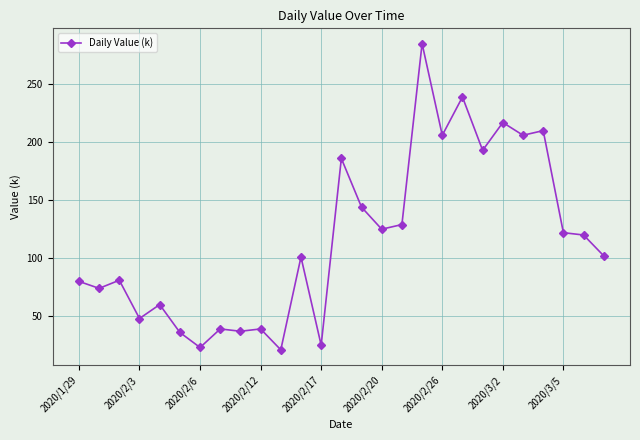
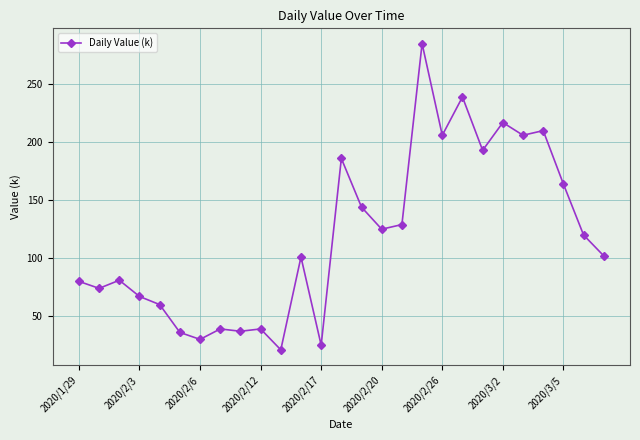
2020/2/3: 48 -> 67
2020/2/6: 23 -> 30
2020/3/5: 122 -> 164
